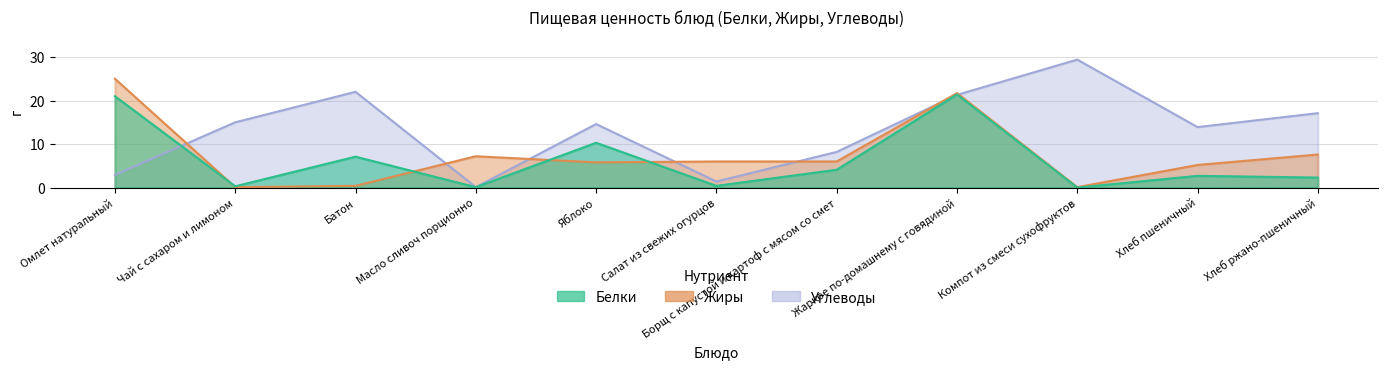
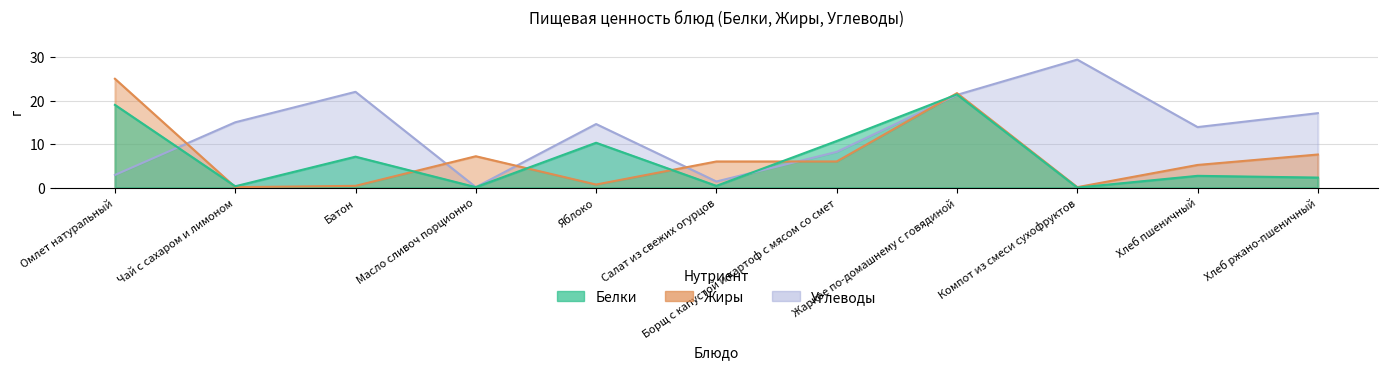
Белки, Омлет натуральный: 21 -> 19
Жиры, Яблоко: 6 -> 1
Белки, Борщ с капустой и картоф с мясом со смет: 4 -> 11
